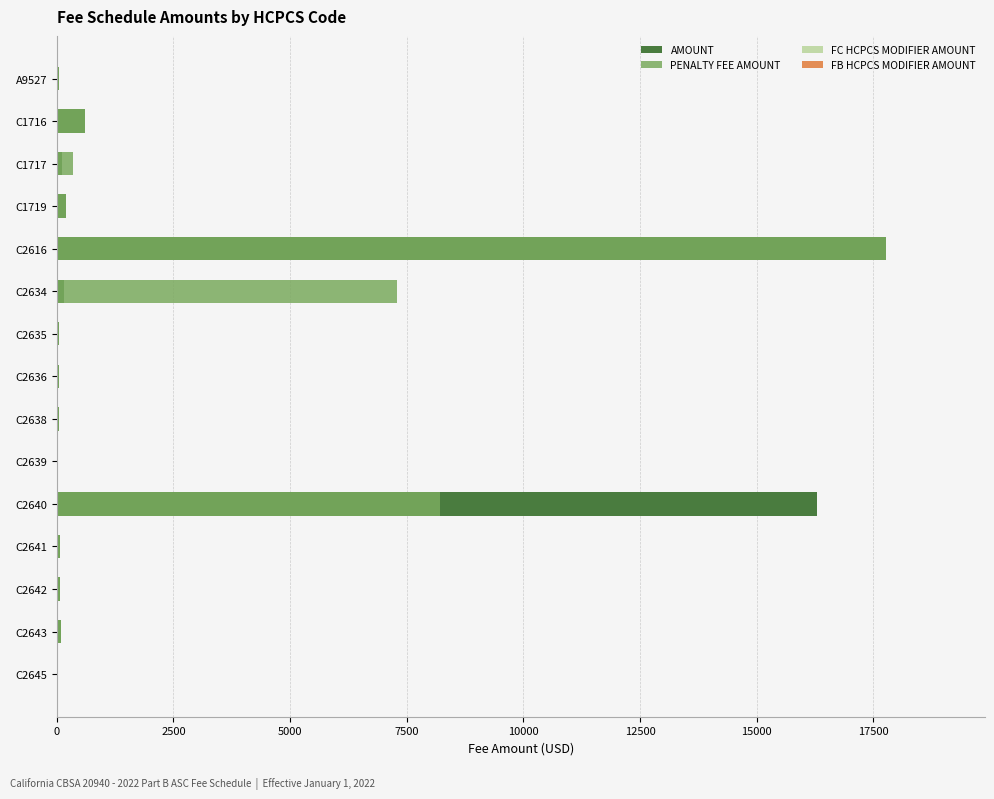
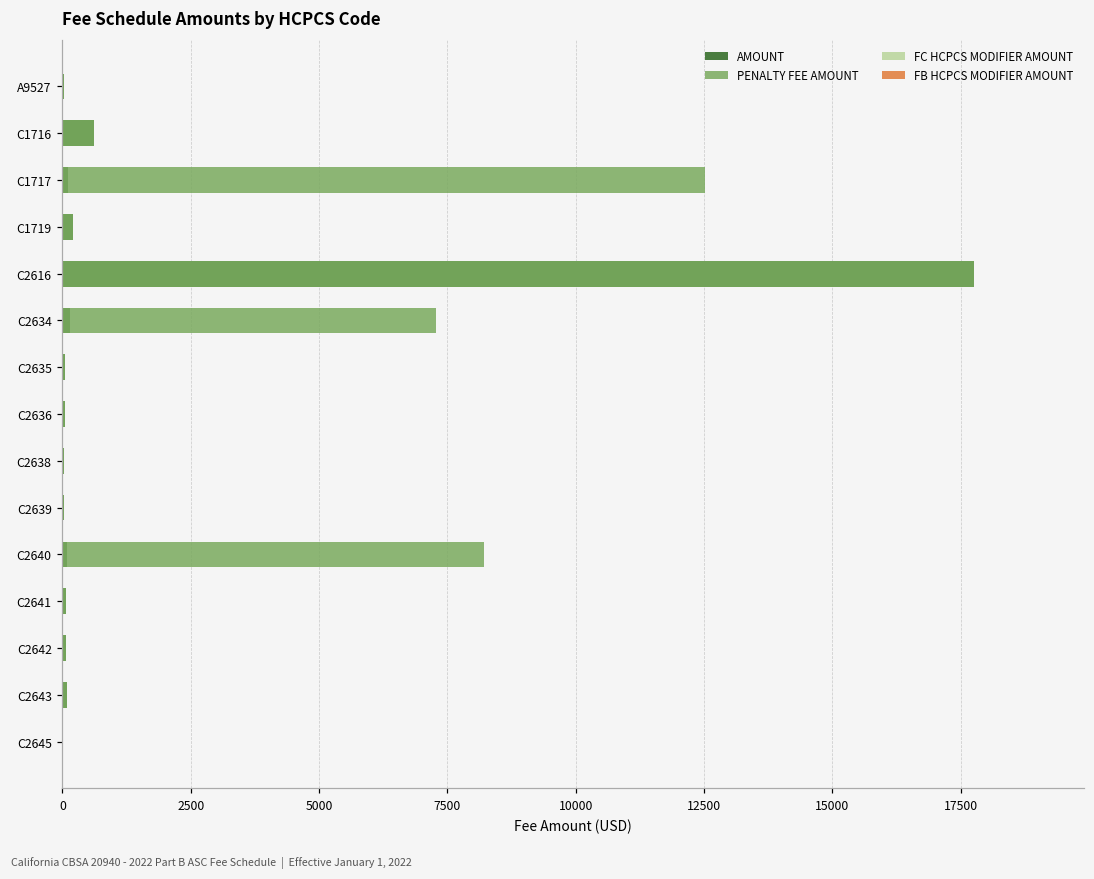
PENALTY FEE AMOUNT, C1717: 300 -> 12500
AMOUNT, C2640: 16300 -> 100
